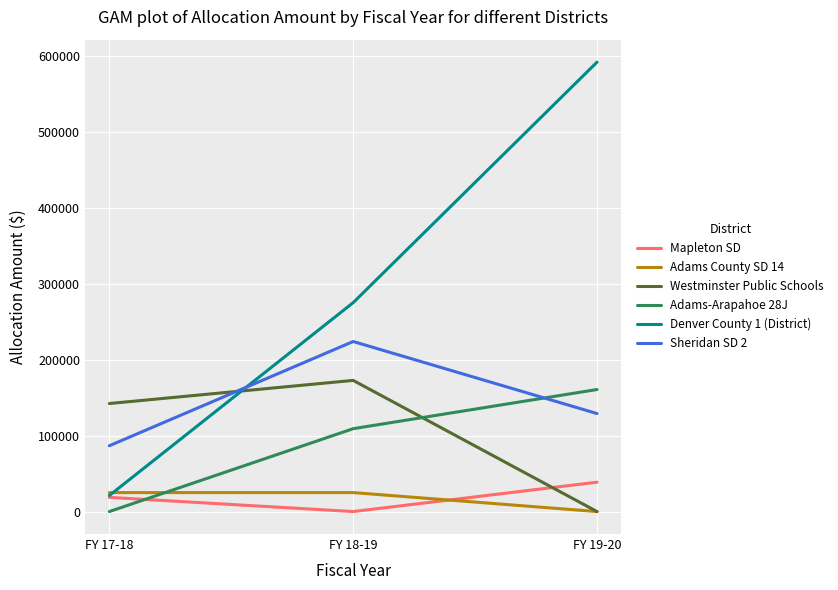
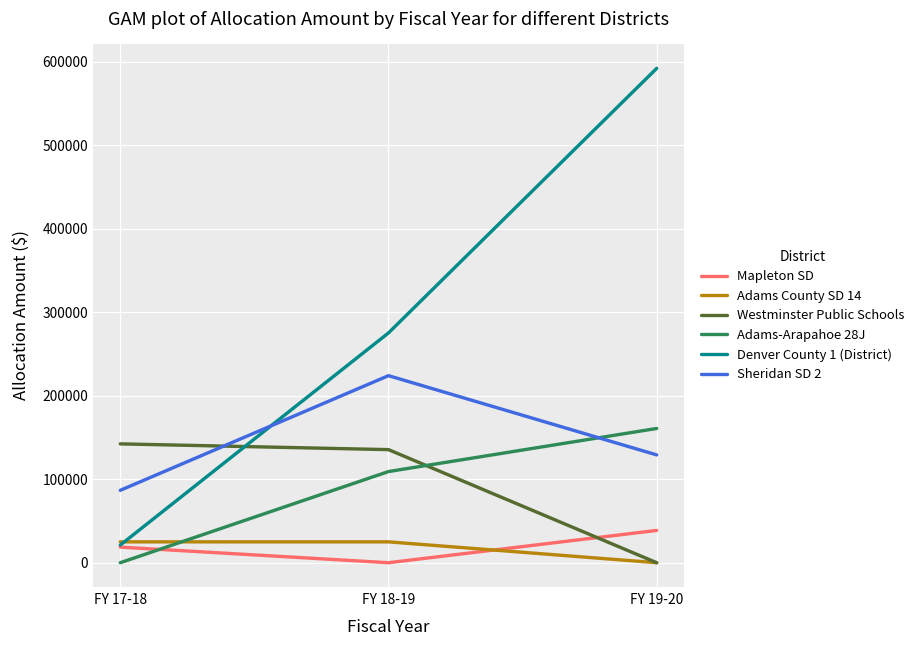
Westminster Public Schools, FY 18-19: 170000 -> 140000
